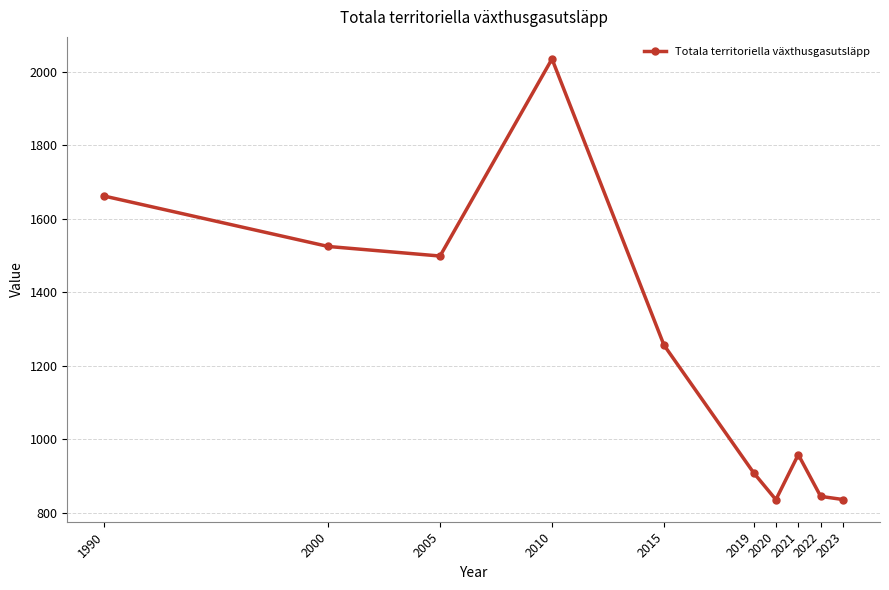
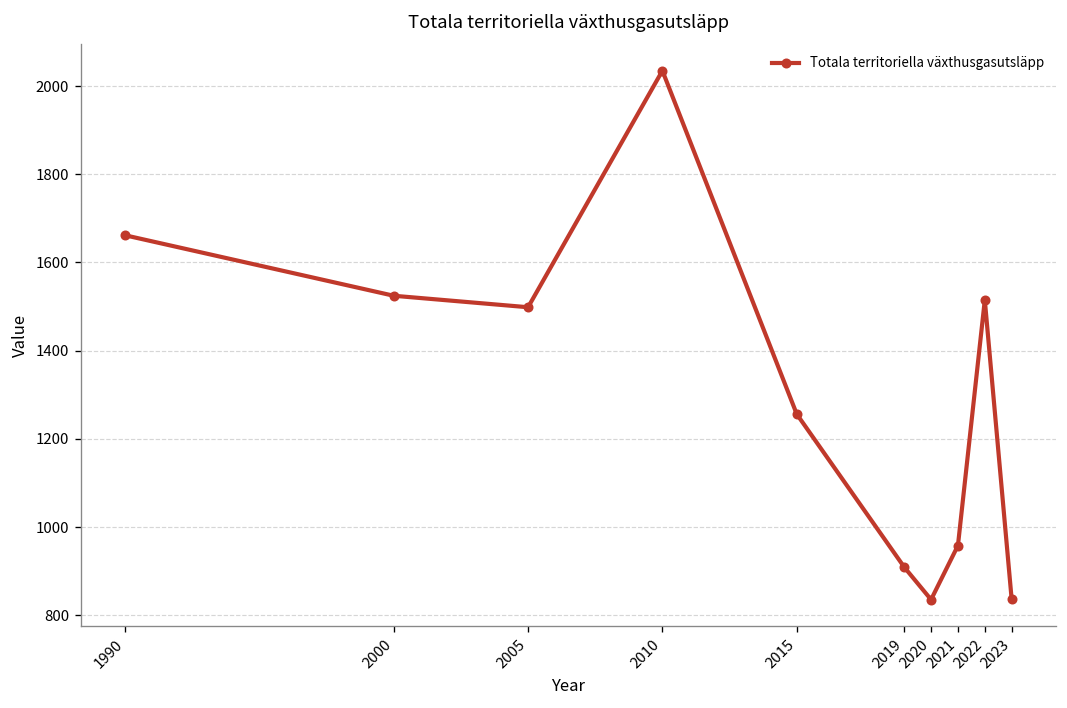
2022: 840 -> 1510
